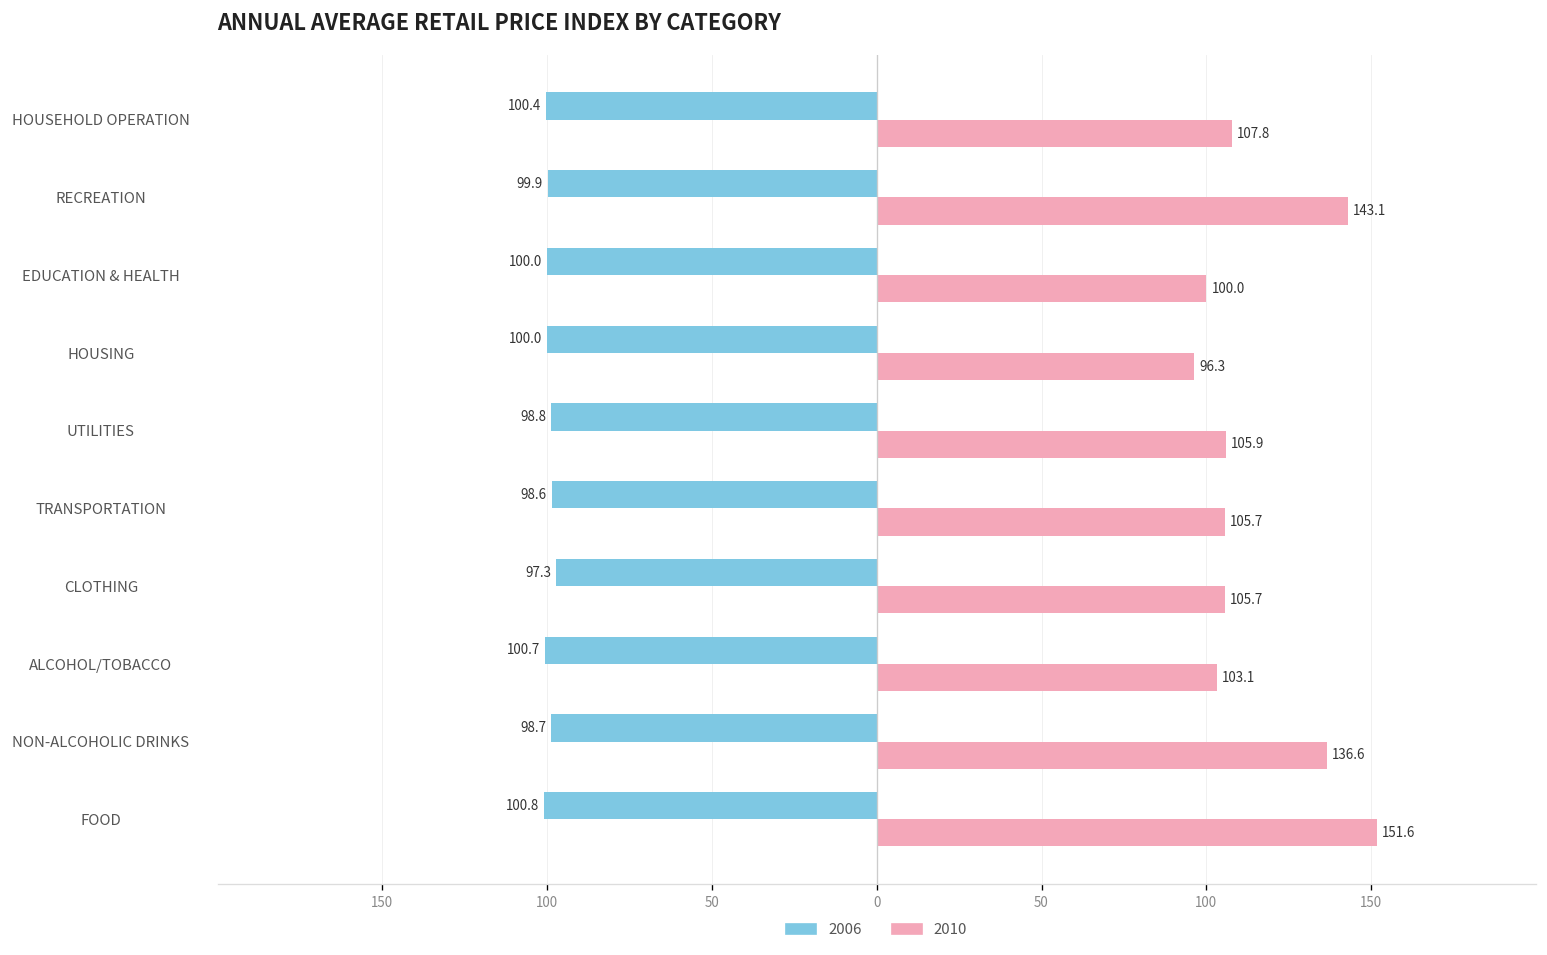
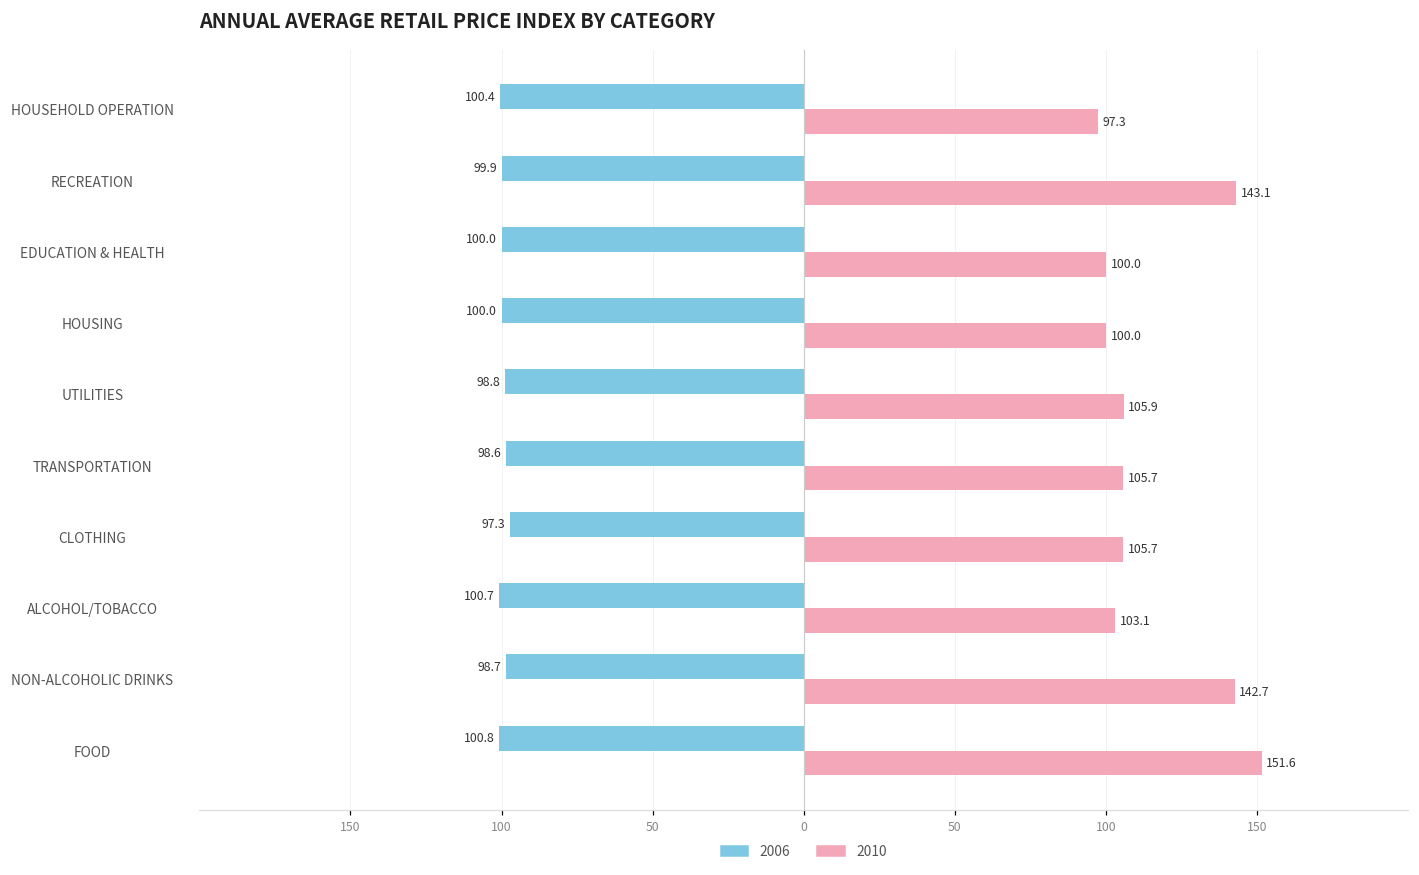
2010, HOUSEHOLD OPERATION: 107.8 -> 97.3
2010, HOUSING: 96.3 -> 100.0
2010, NON-ALCOHOLIC DRINKS: 136.6 -> 142.7
